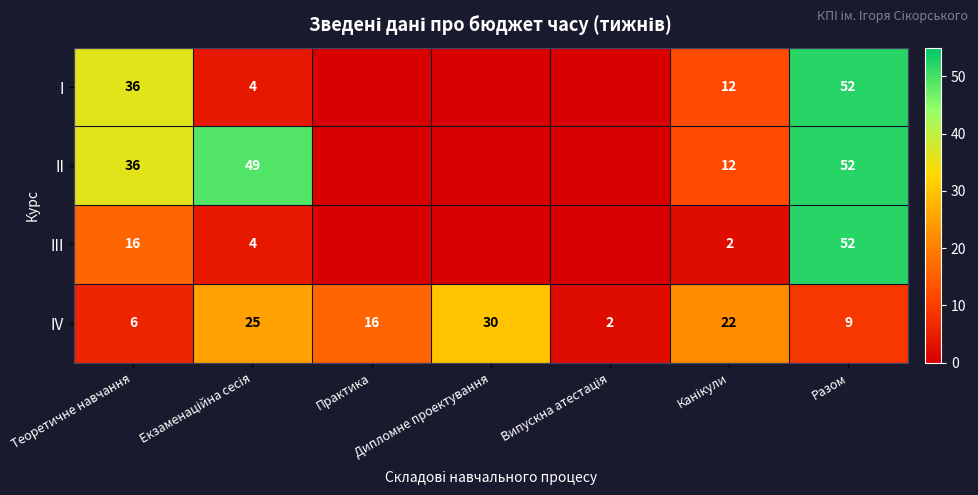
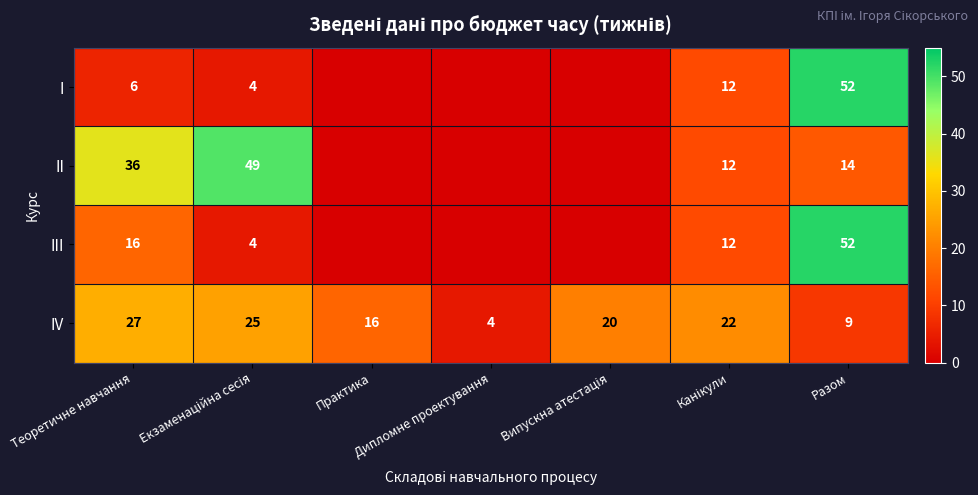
I, Теоретичне навчання: 36 -> 6
II, Разом: 52 -> 14
III, Канікули: 2 -> 12
IV, Теоретичне навчання: 6 -> 27
IV, Дипломне проектування: 30 -> 4
IV, Випускна атестація: 2 -> 20
